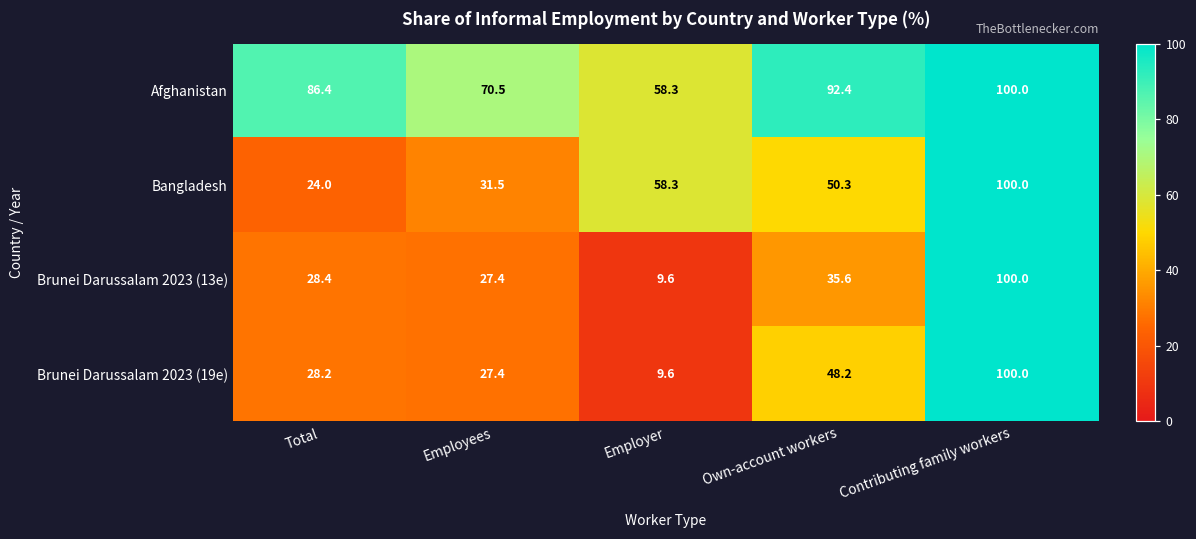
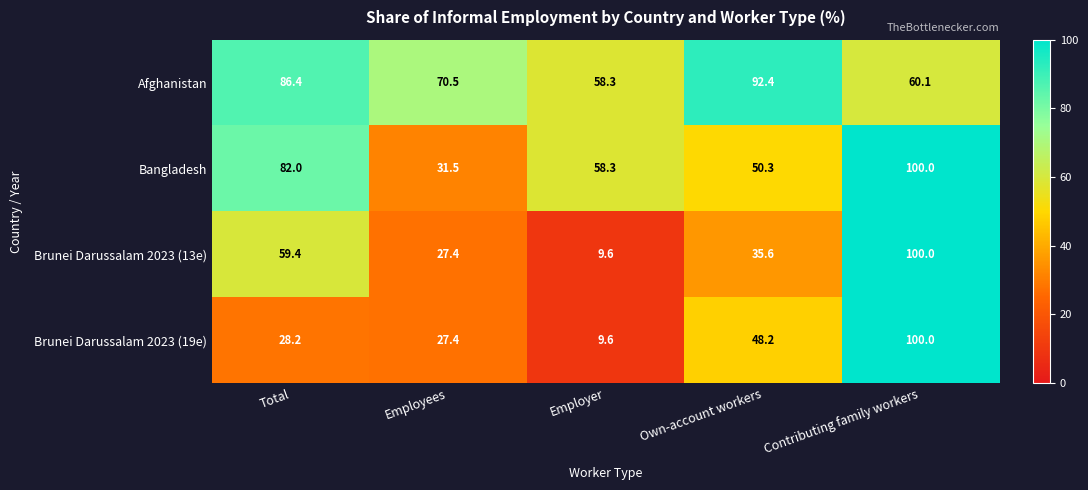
Afghanistan, Contributing family workers: 100.0 -> 60.1
Bangladesh, Total: 24.0 -> 82.0
Brunei Darussalam 2023 (13e), Total: 28.4 -> 59.4
